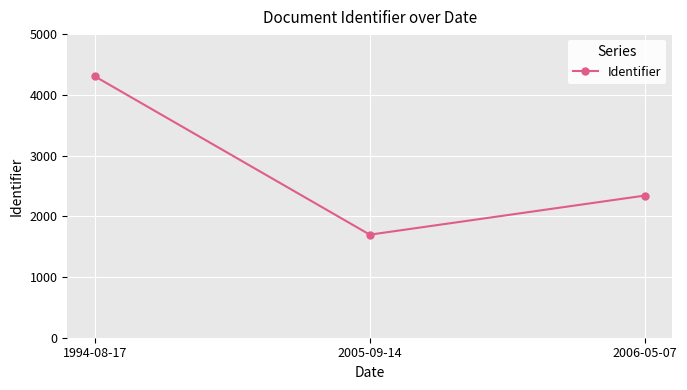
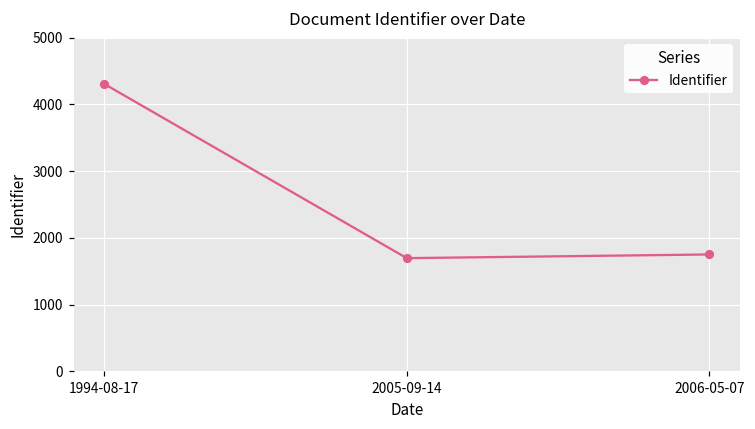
2006-05-07: 2300 -> 1800
